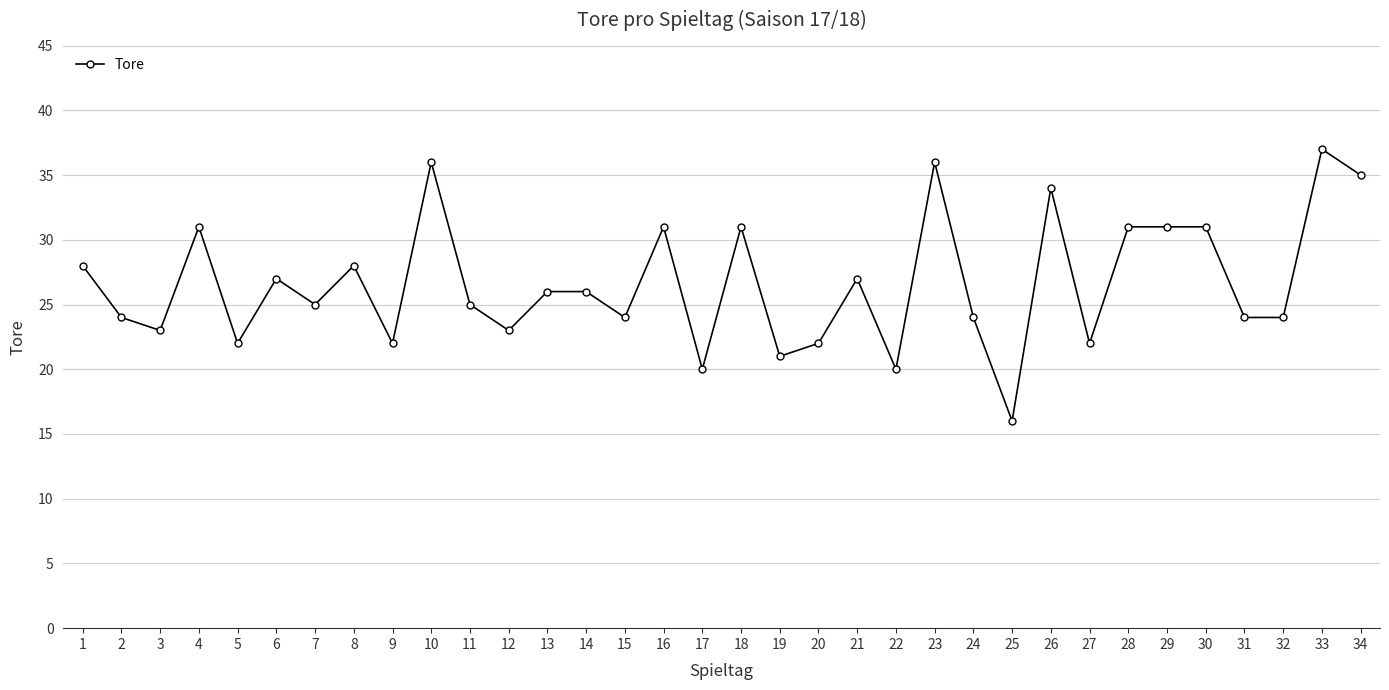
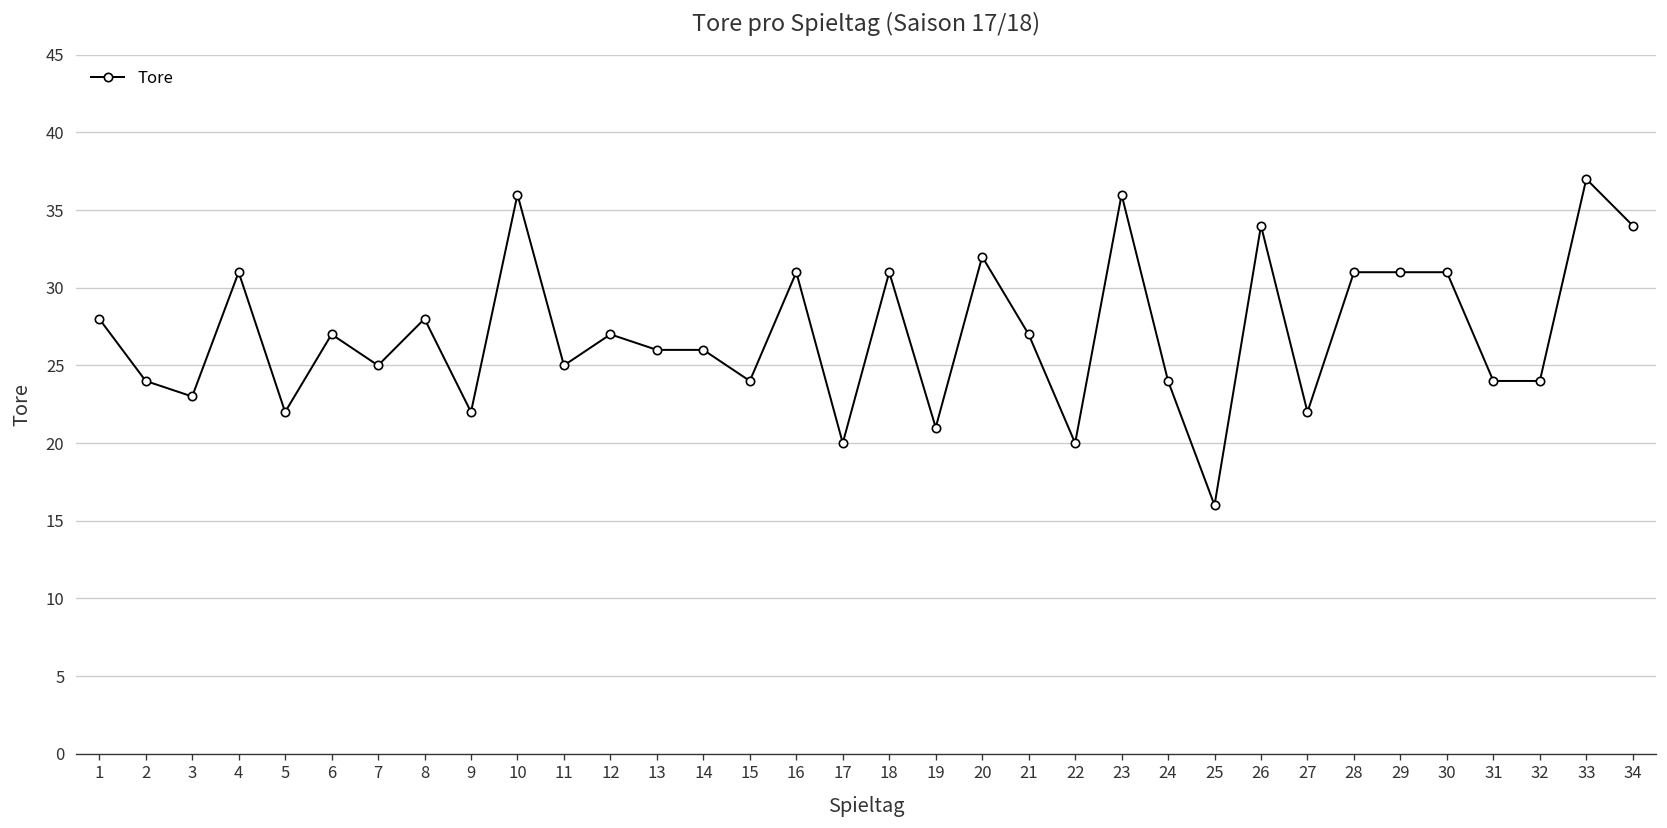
12: 23 -> 27
20: 22 -> 32
34: 35 -> 34
